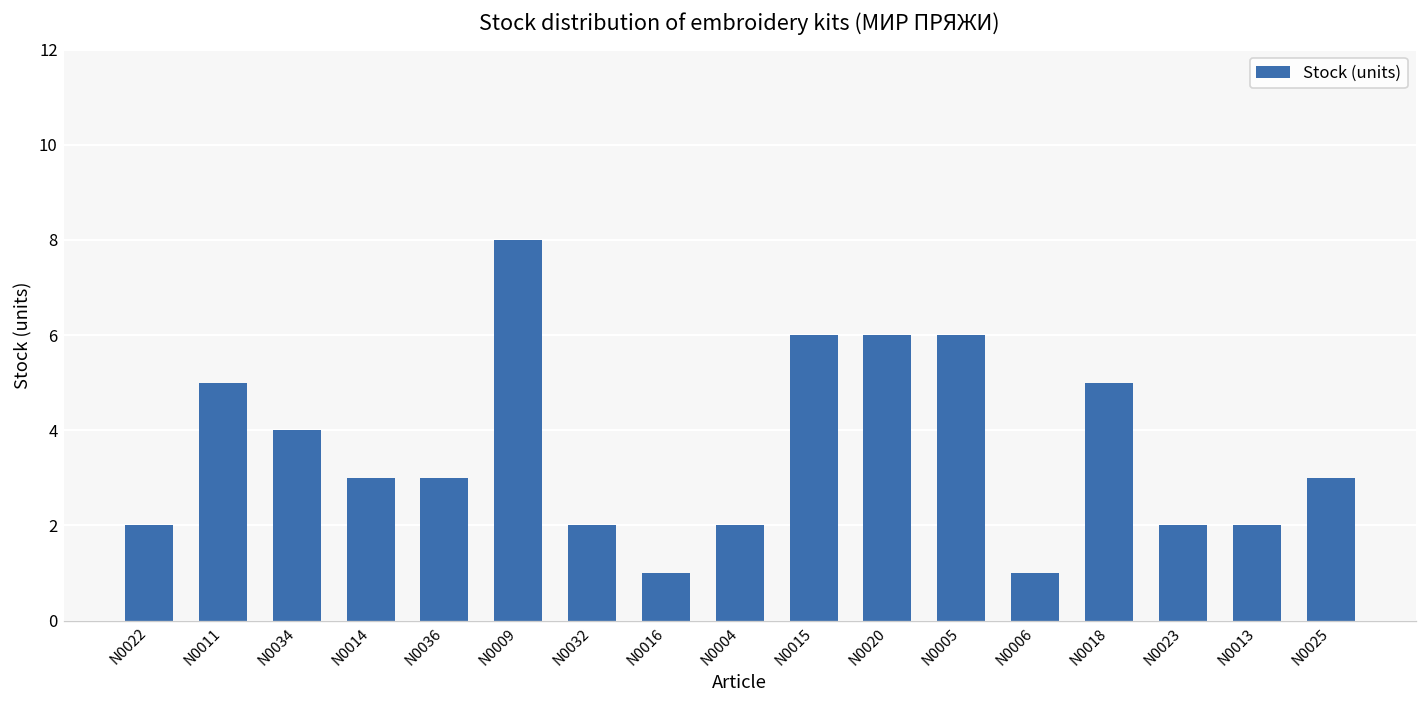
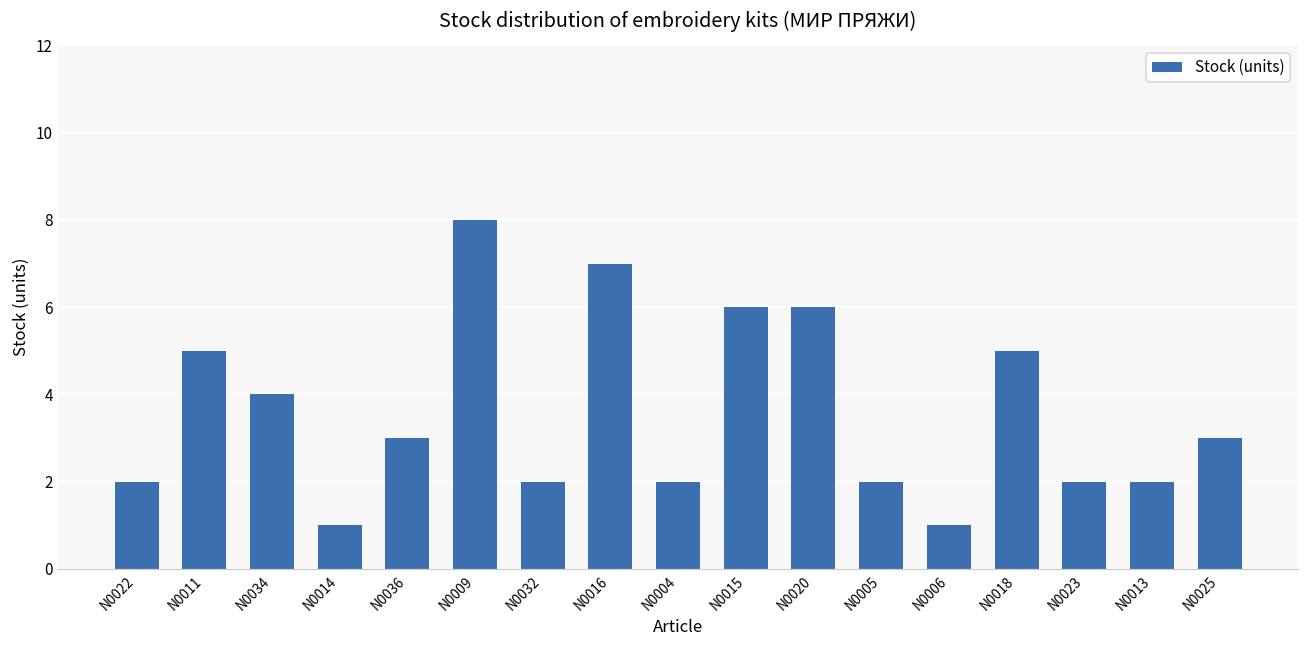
N0014: 3 -> 1
N0016: 1 -> 7
N0005: 6 -> 2
